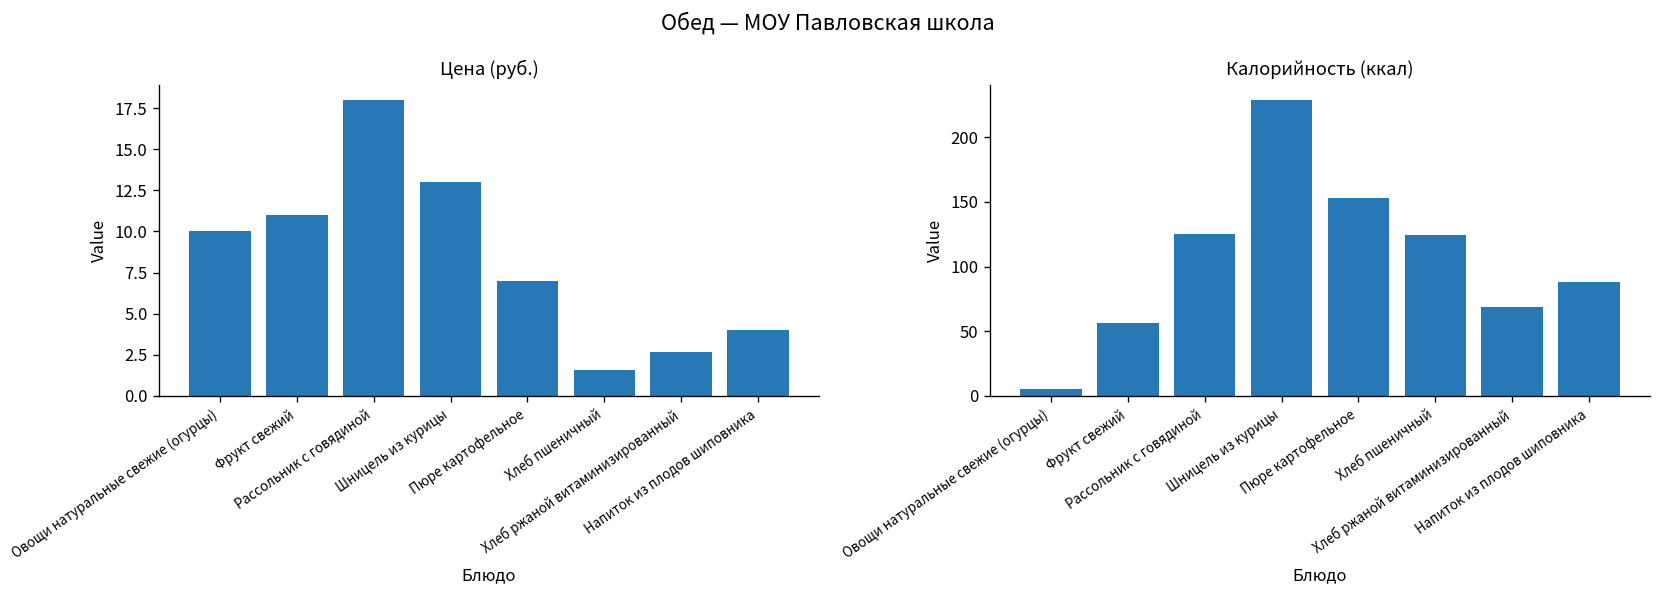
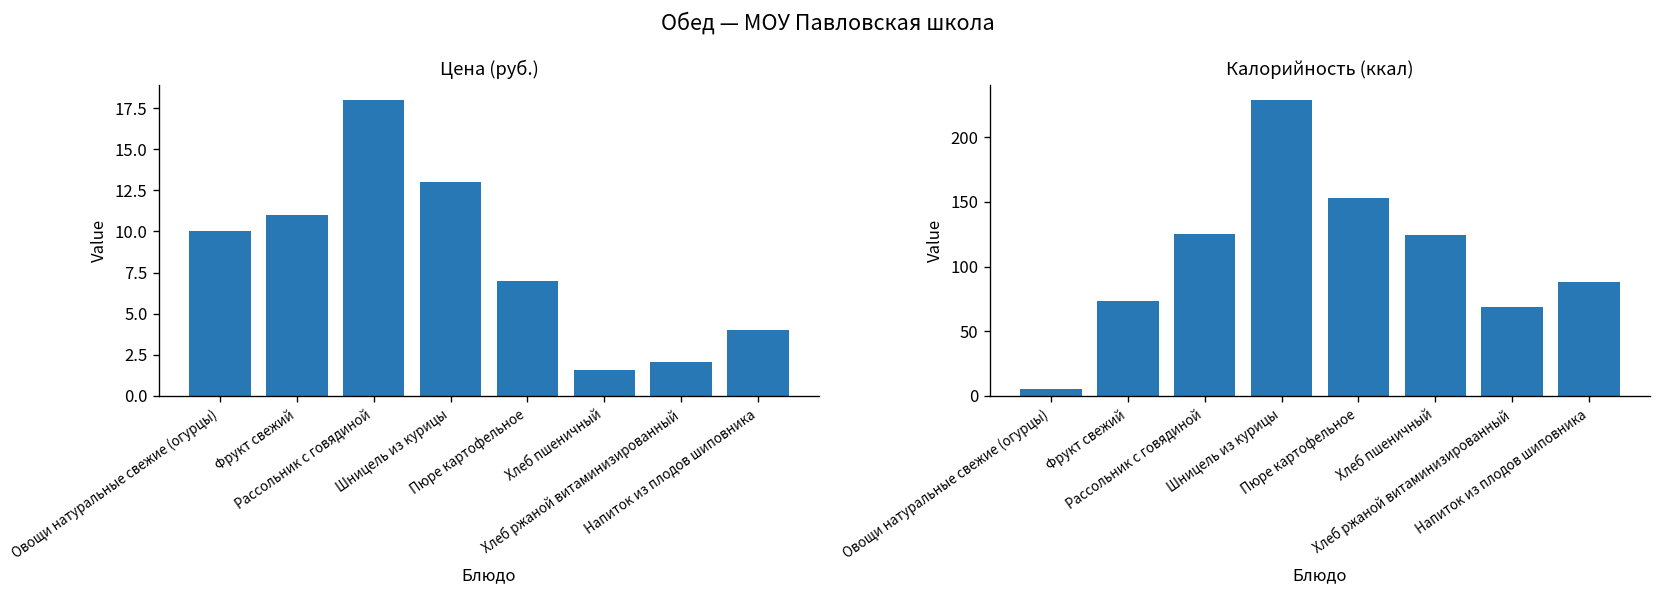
Цена (руб.), Хлеб ржаной витаминизированный: 2.7 -> 2.1
Калорийность (ккал), Фрукт свежий: 56 -> 73
